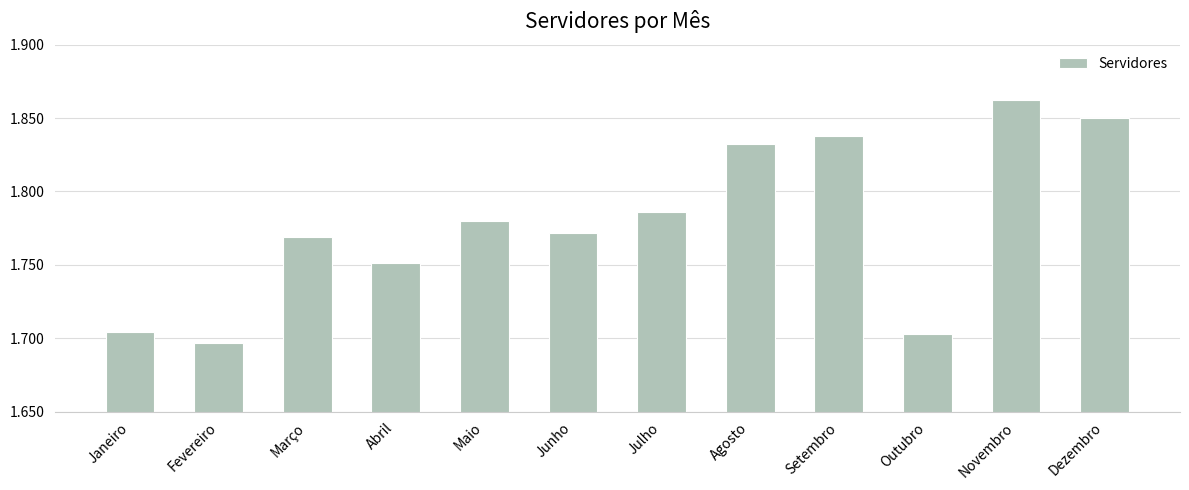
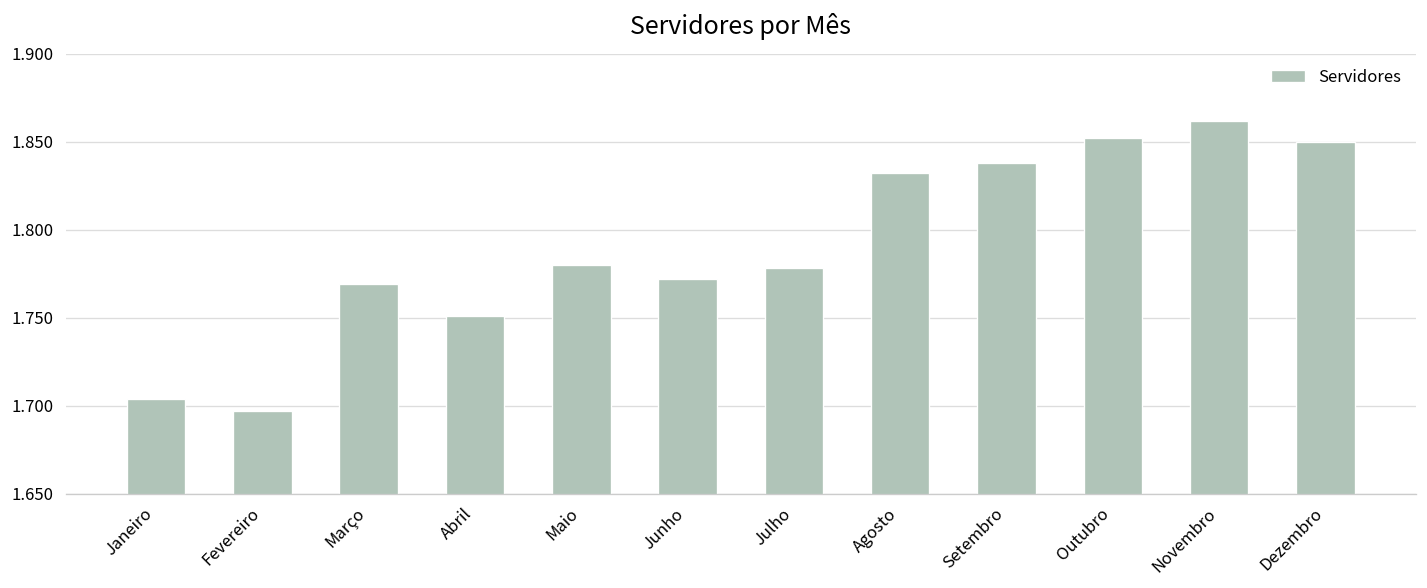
Julho: 1.786 -> 1.778
Outubro: 1.703 -> 1.852
